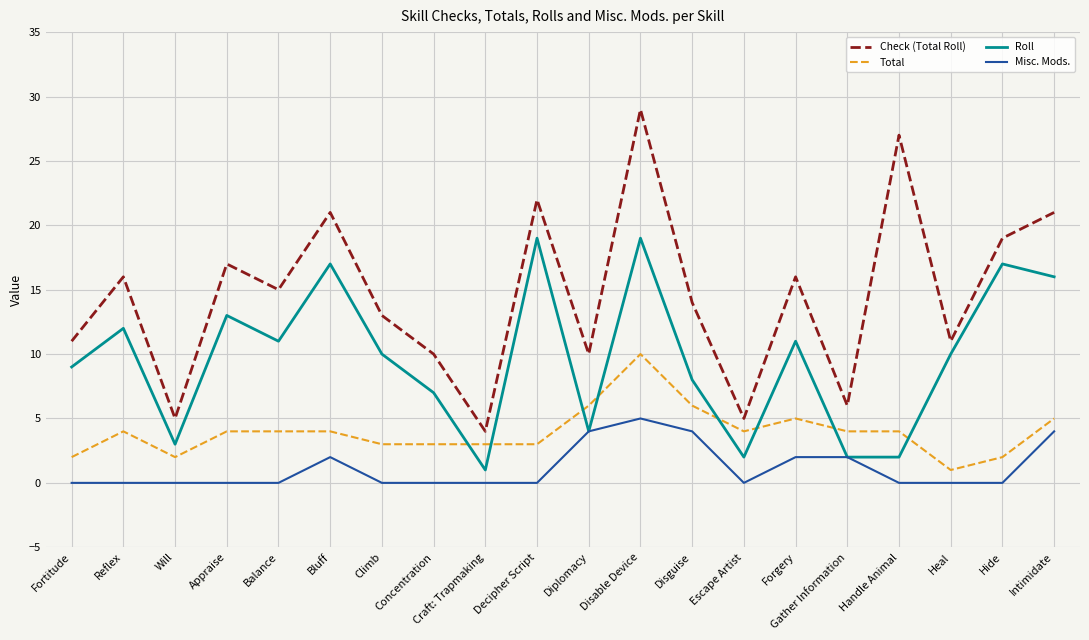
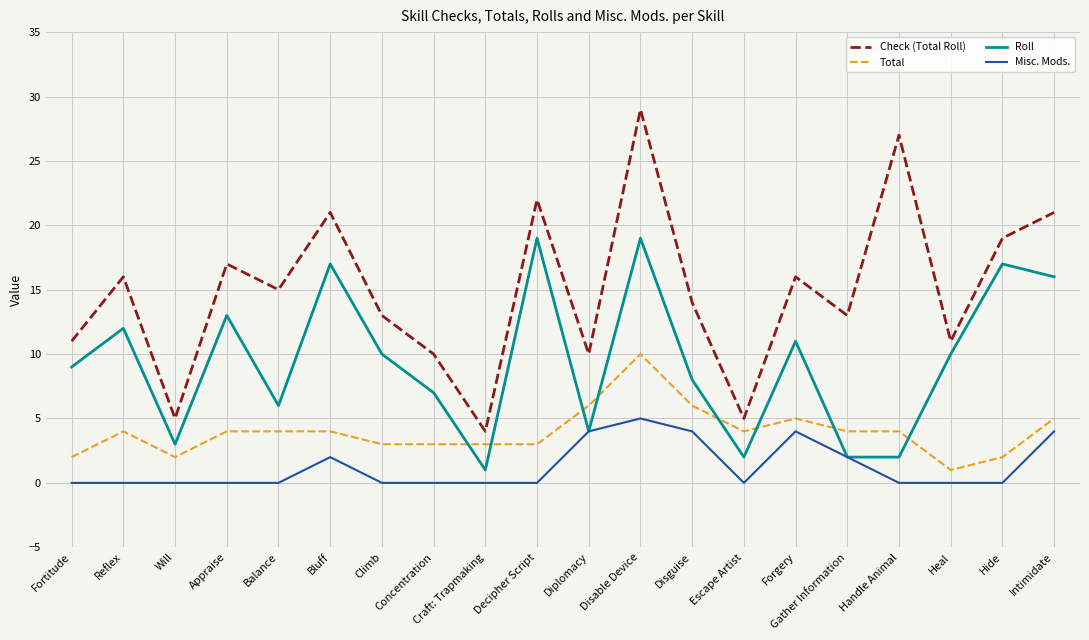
Roll, Balance: 11 -> 6
Misc. Mods., Forgery: 2 -> 4
Check (Total Roll), Gather Information: 6 -> 13
